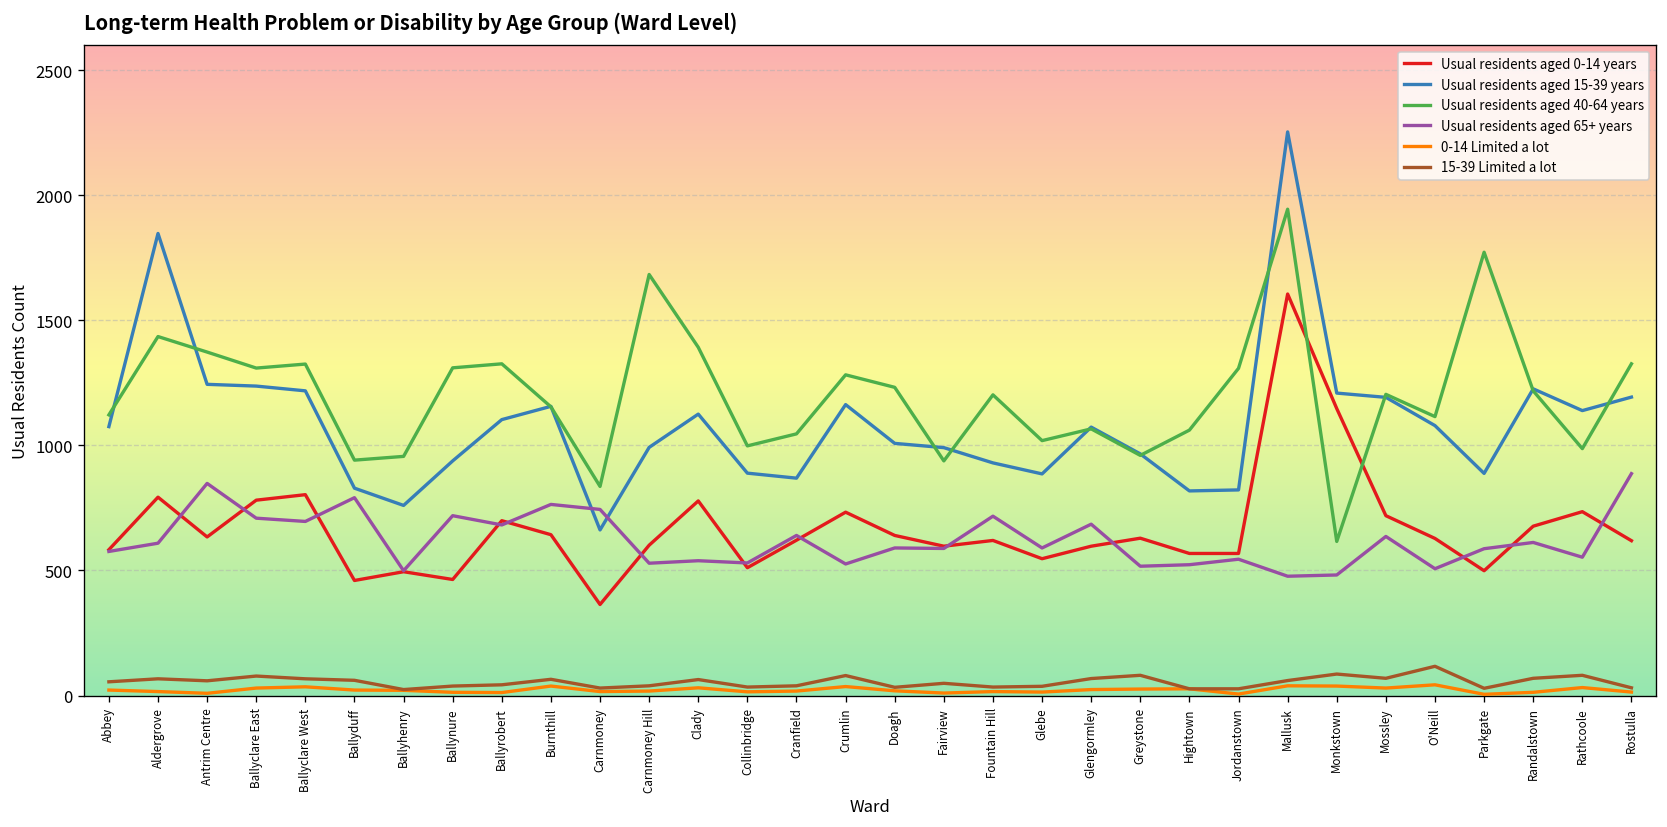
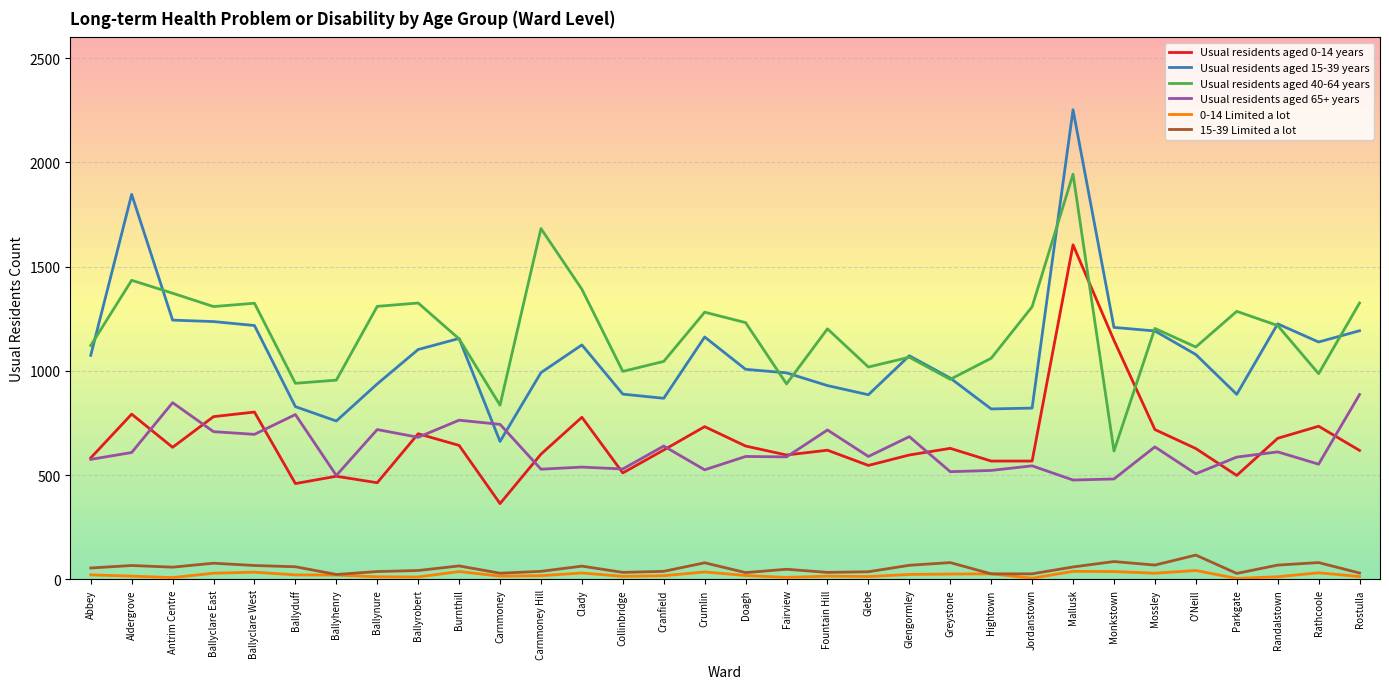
Usual residents aged 40-64 years, Parkgate: 1770 -> 1290
